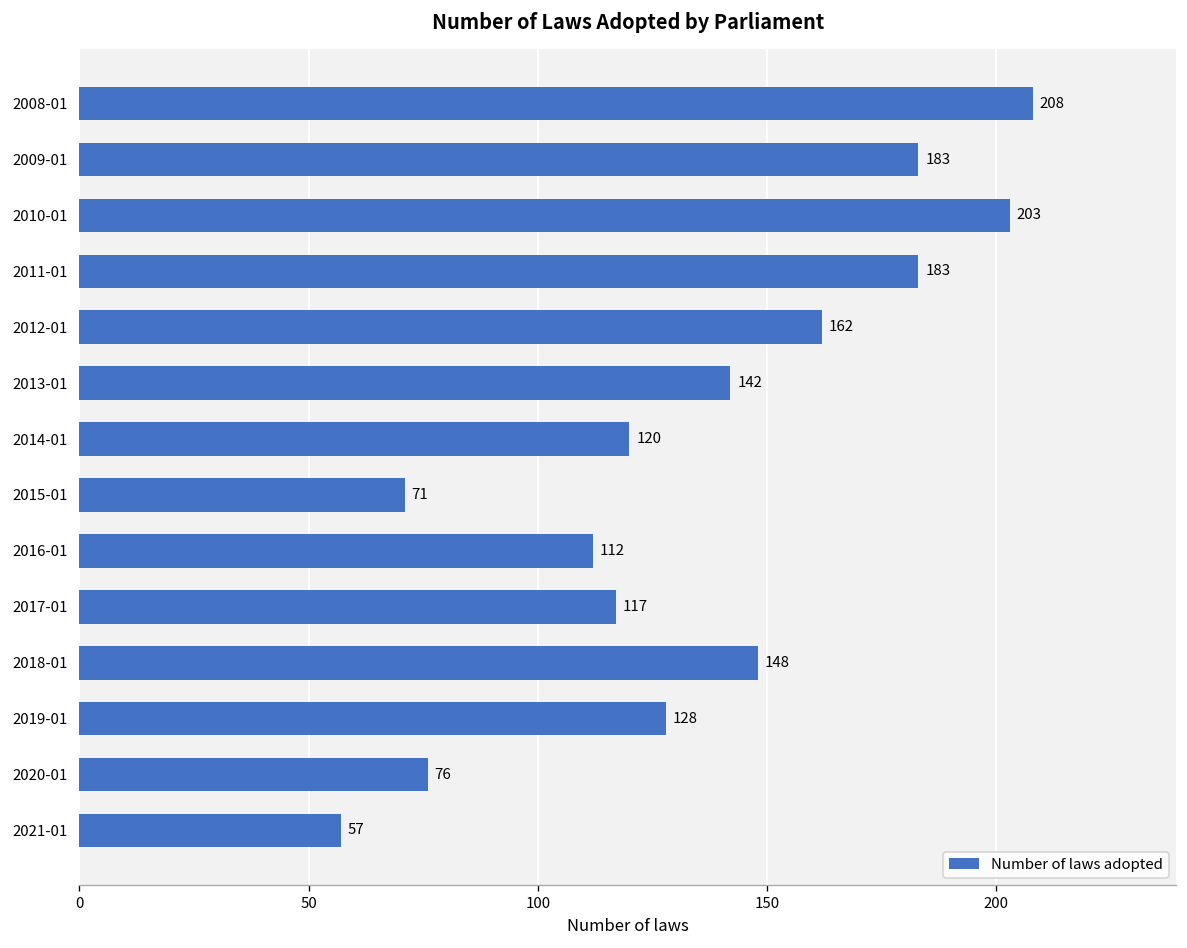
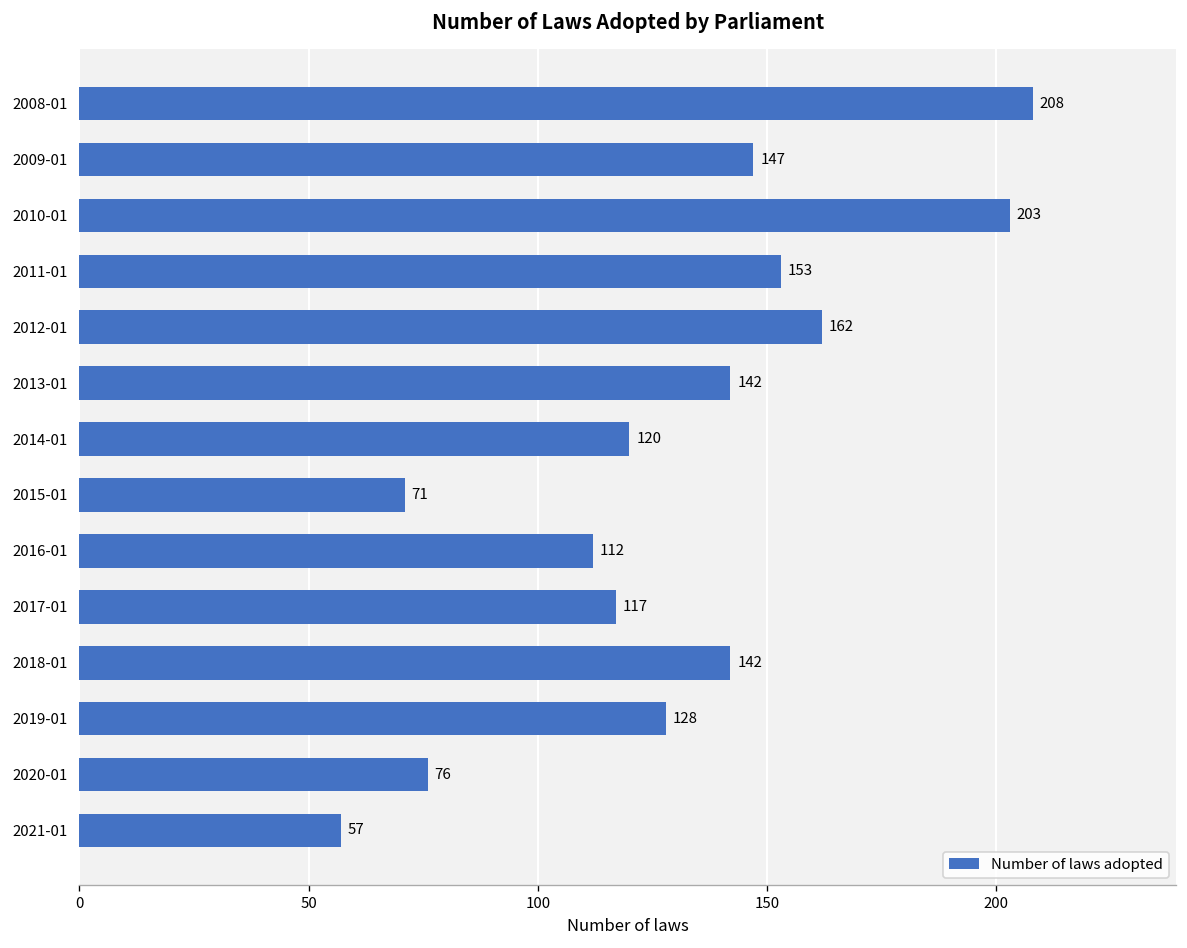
2009-01: 183 -> 147
2011-01: 183 -> 153
2018-01: 148 -> 142
